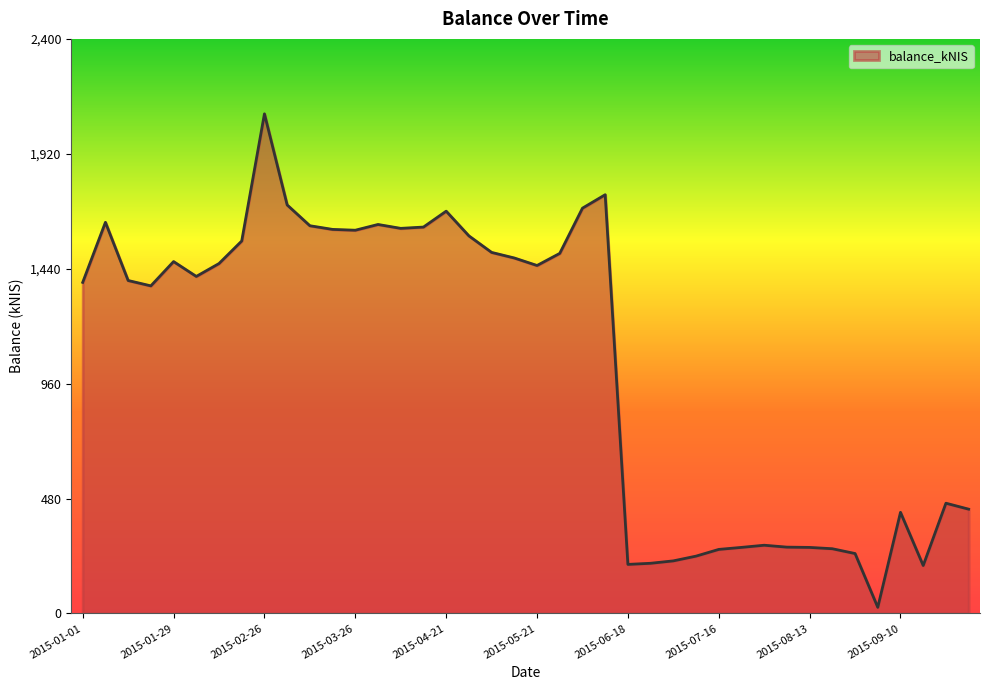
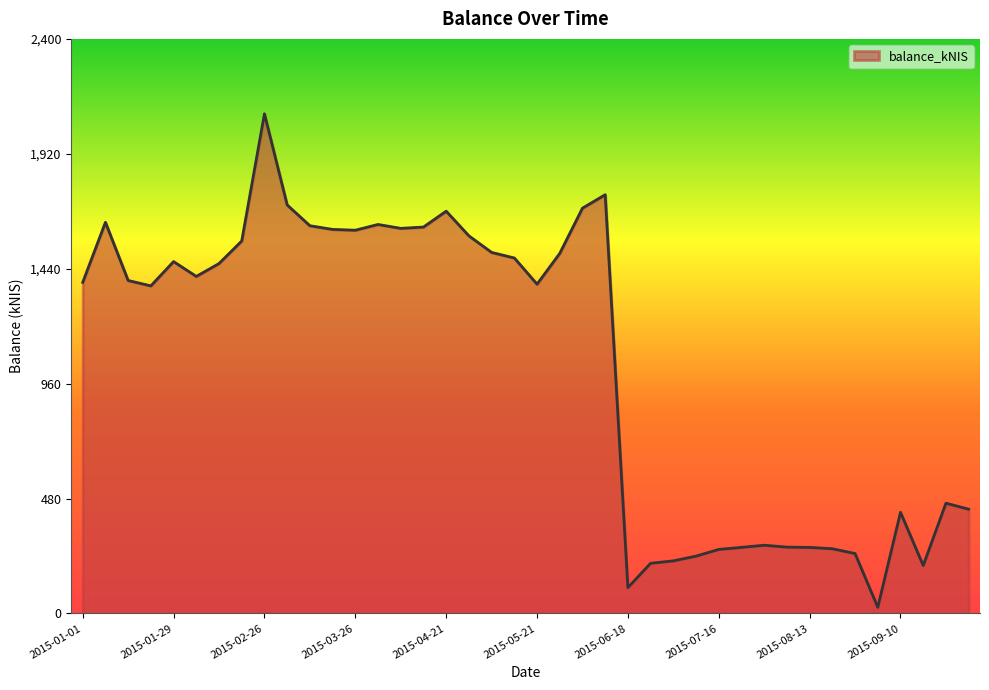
2015-05-21: 1,450 -> 1,380
2015-06-18: 200 -> 110
